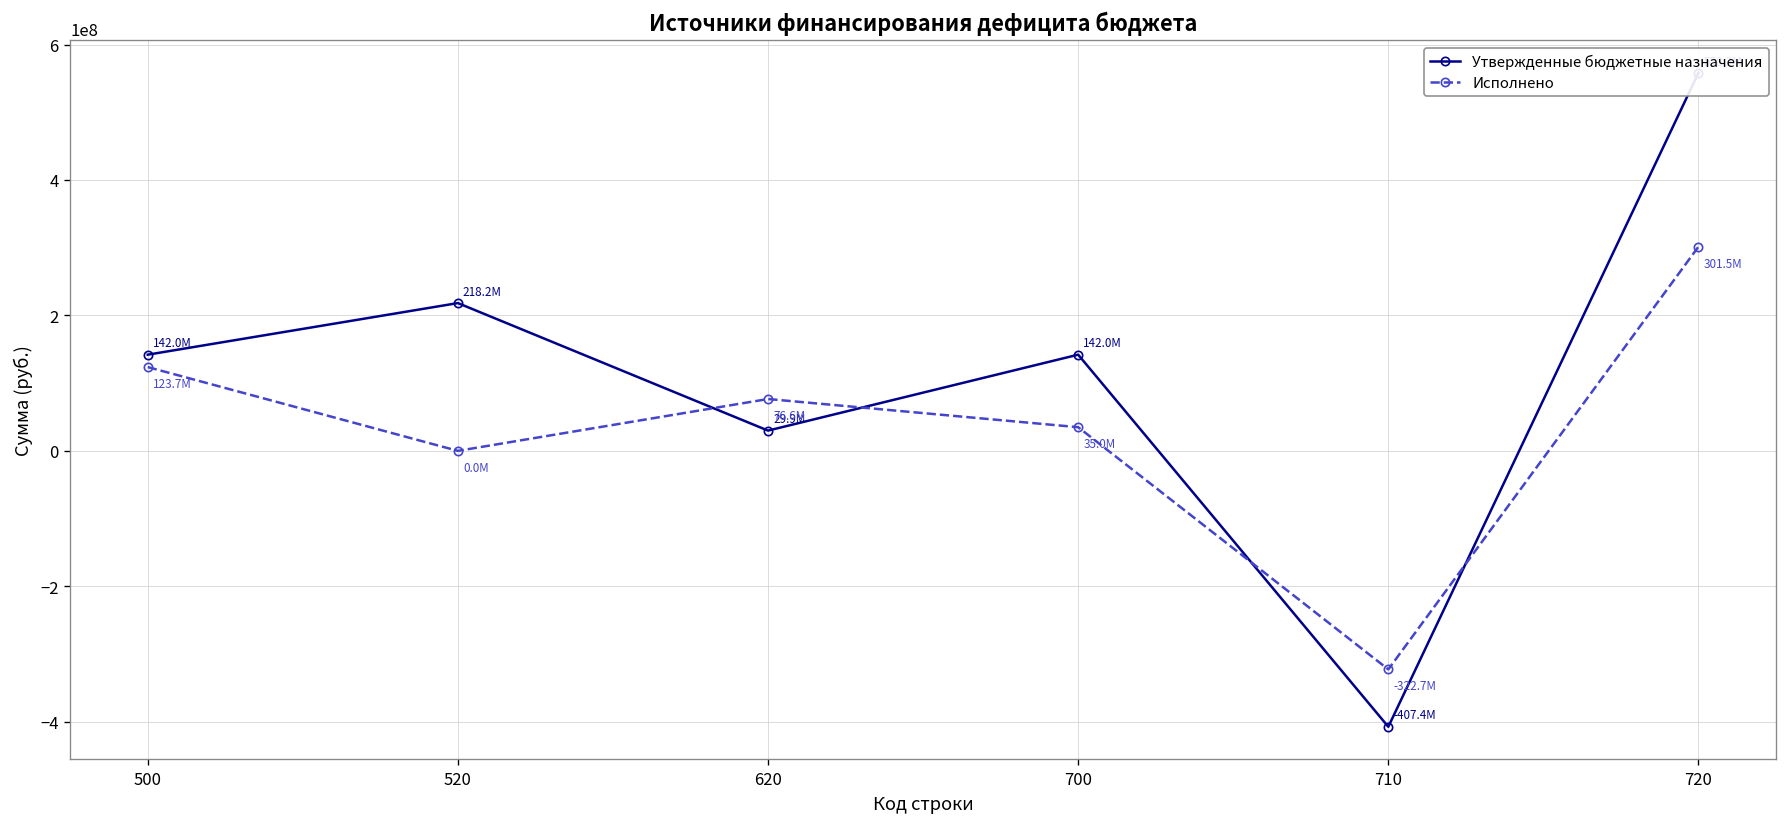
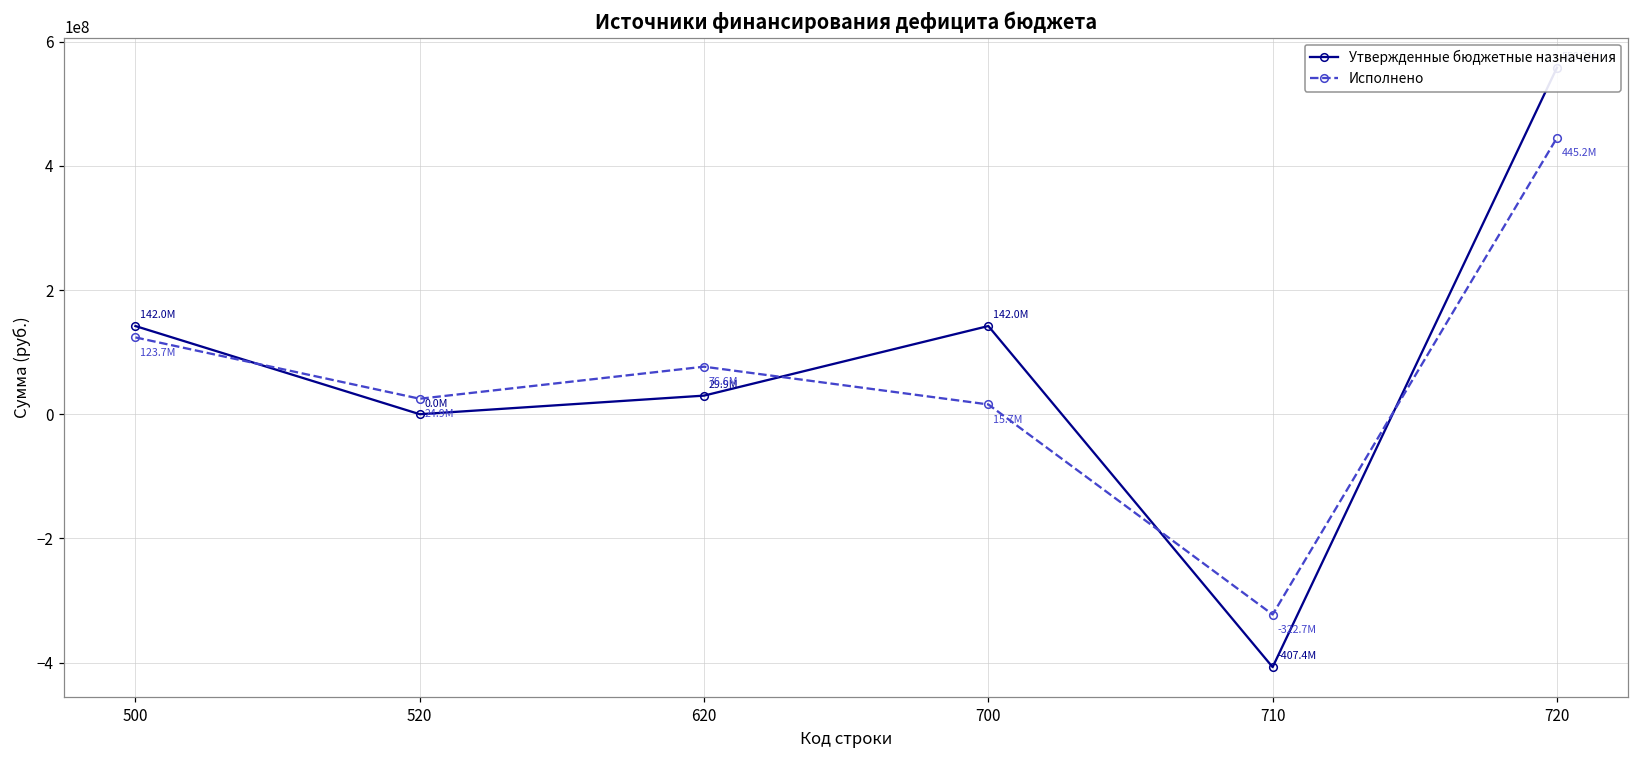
Утвержденные бюджетные назначения, 520: 218.2M -> 0.0M
Исполнено, 520: 0.0M -> 24.9M
Исполнено, 700: 35.0M -> 15.7M
Исполнено, 720: 301.5M -> 445.2M
